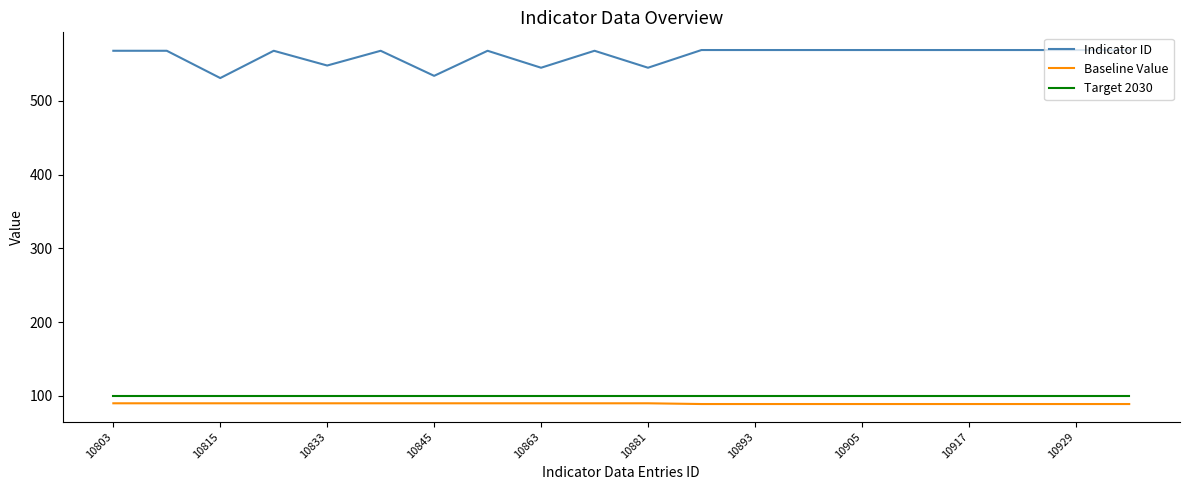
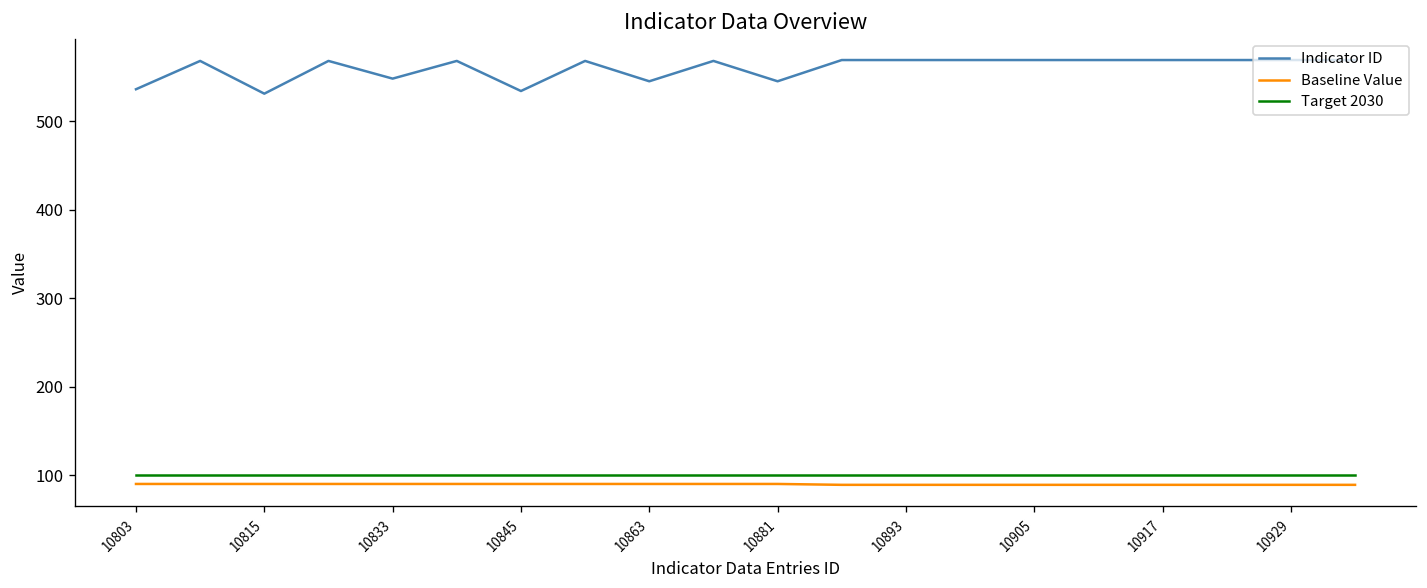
Indicator ID, 10803: 570 -> 540
